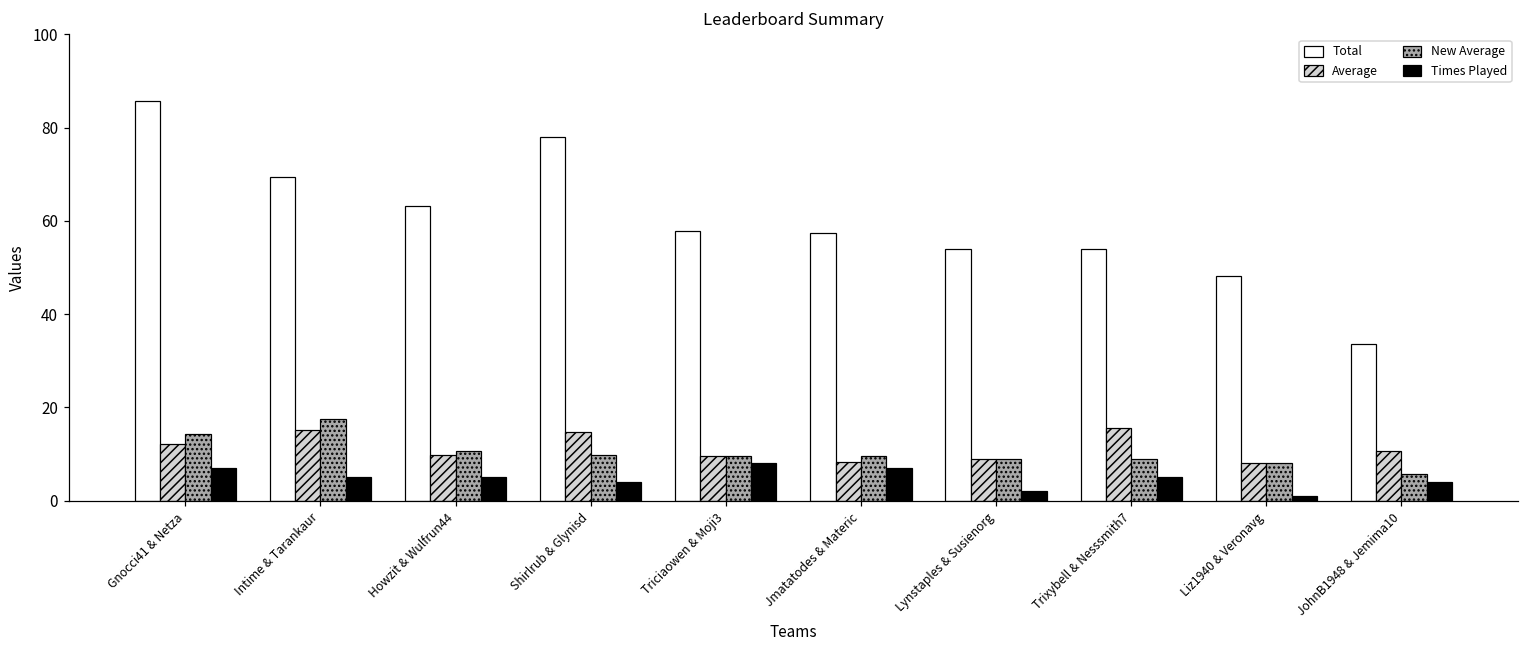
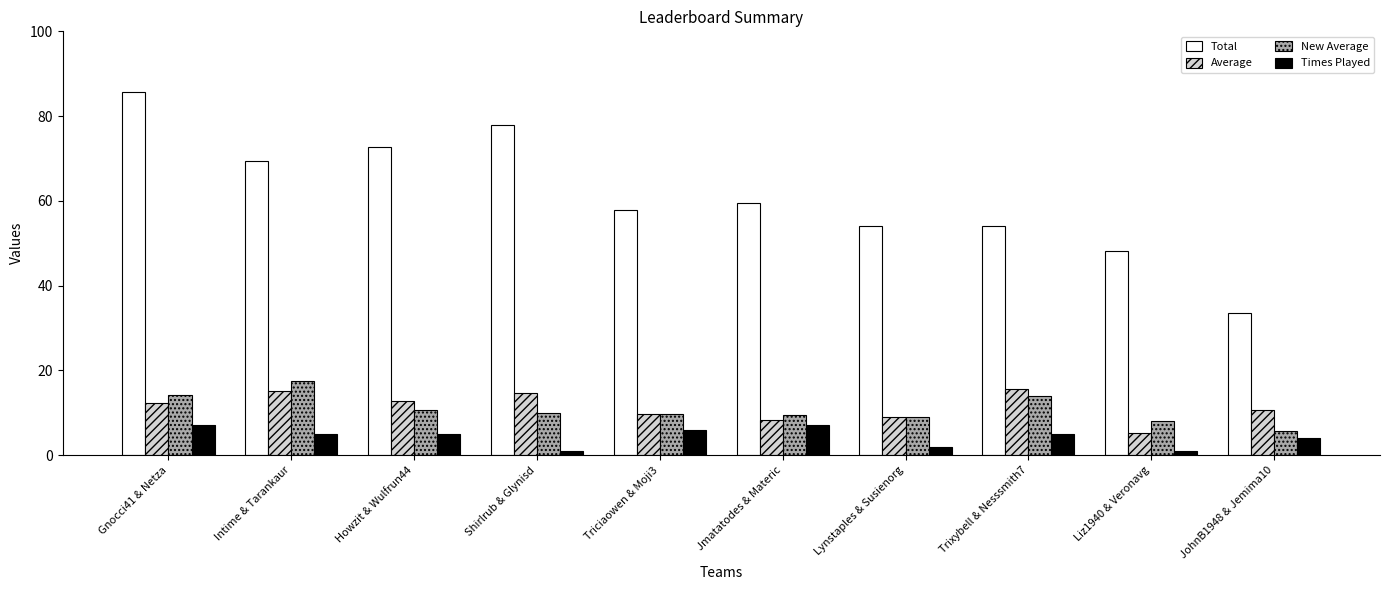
Total, Howzit & Wulfrun44: 63 -> 73
Average, Howzit & Wulfrun44: 10 -> 13
Times Played, Shirlrub & Glynisd: 4 -> 1
Times Played, Triciaowen & Moji3: 8 -> 6
Total, Jmatatodes & Materic: 57 -> 59
New Average, Trixybell & Nesssmith7: 9 -> 14
Average, Liz1940 & Veronavg: 8 -> 5
